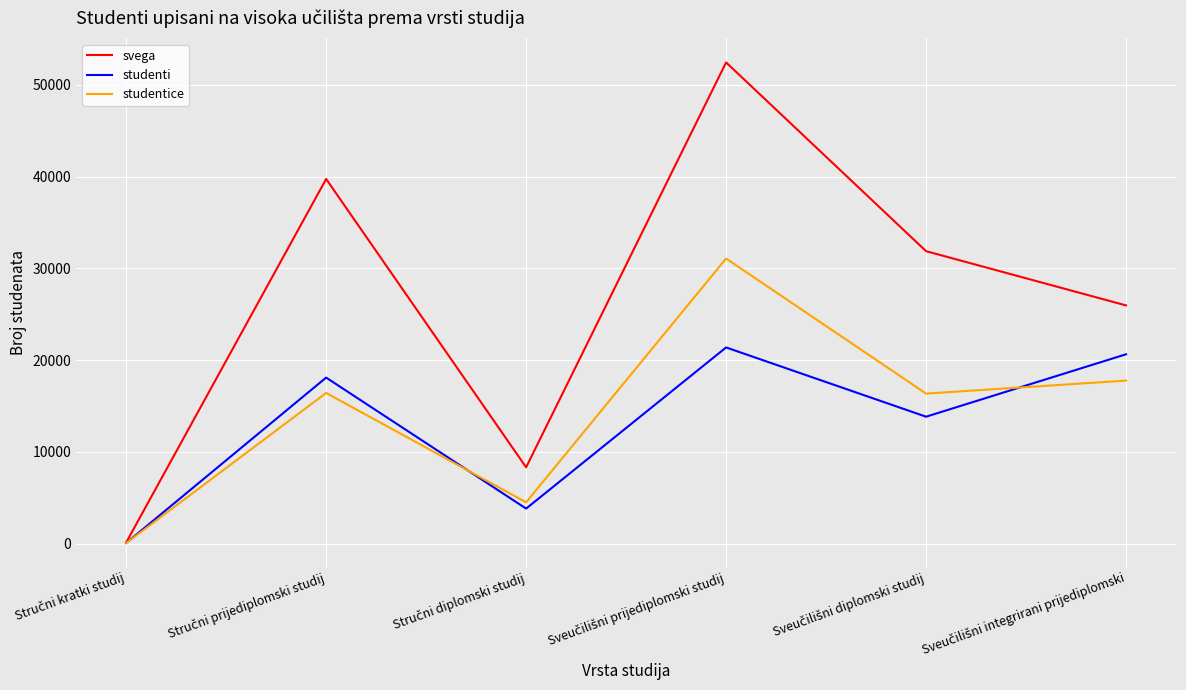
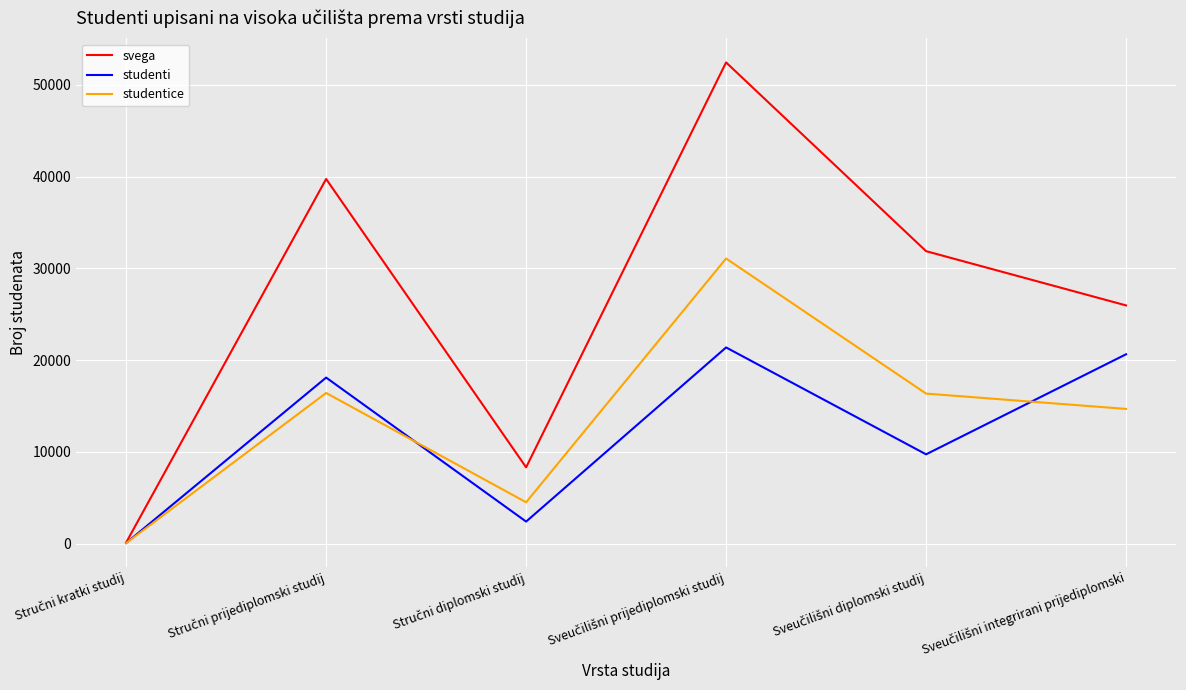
studenti, Stručni diplomski studij: 4000 -> 2000
studenti, Sveučilišni diplomski studij: 14000 -> 10000
studentice, Sveučilišni integrirani prijediplomski: 18000 -> 15000
